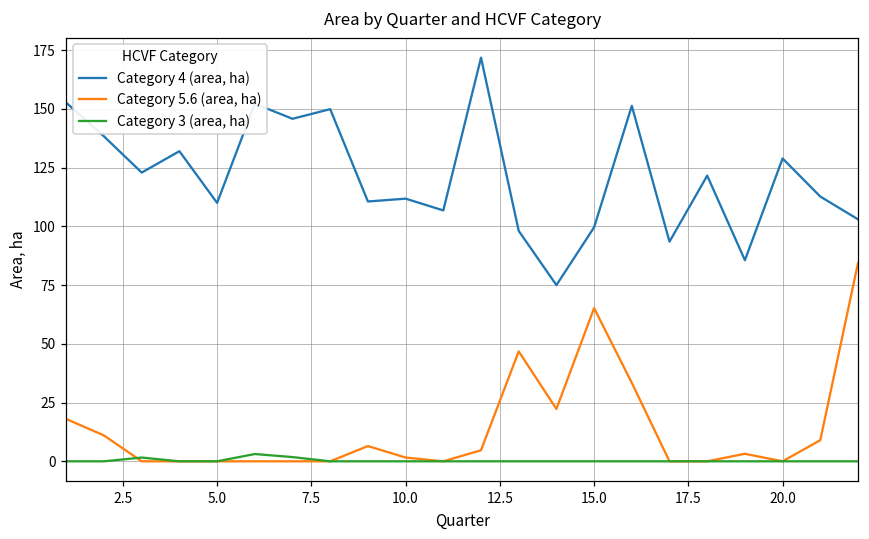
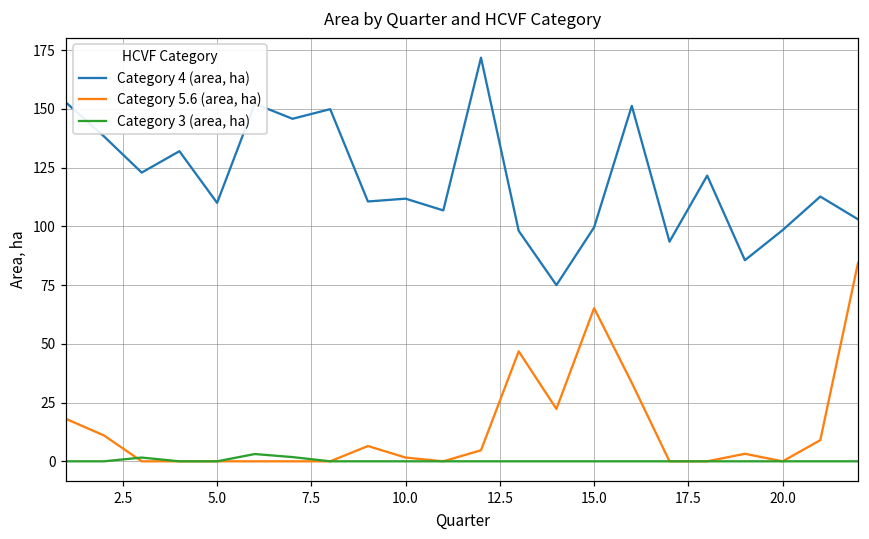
Category 4 (area, ha), 20.0: 129 -> 98
